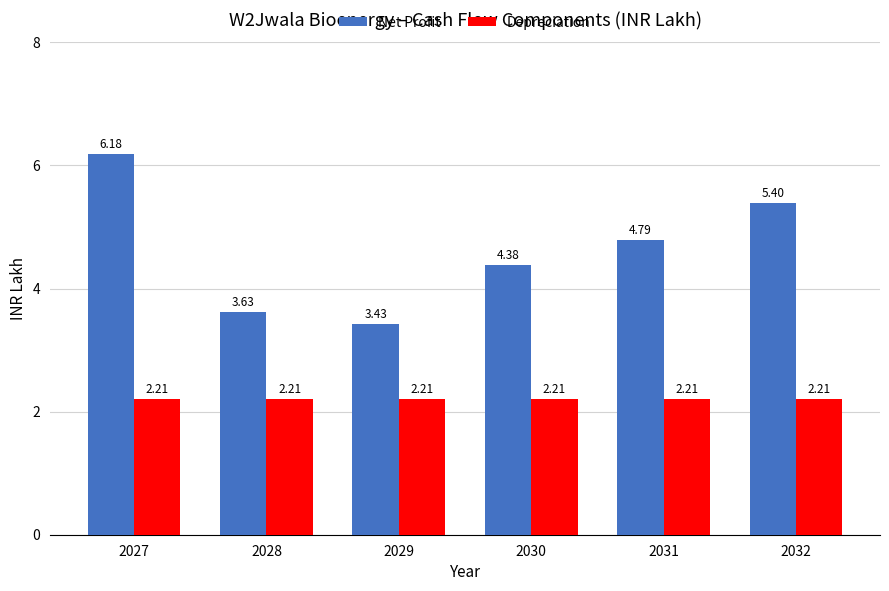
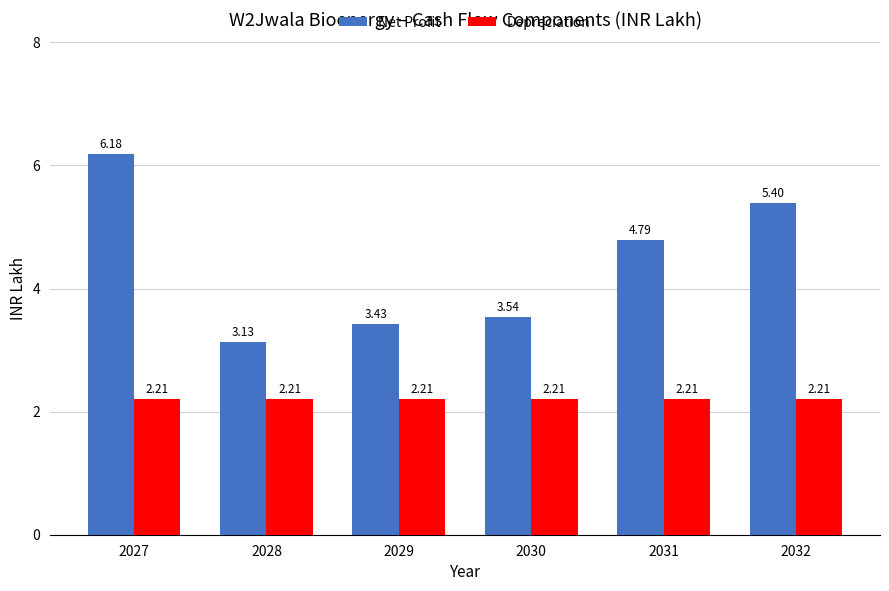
Net Profit, 2028: 3.63 -> 3.13
Net Profit, 2030: 4.38 -> 3.54
